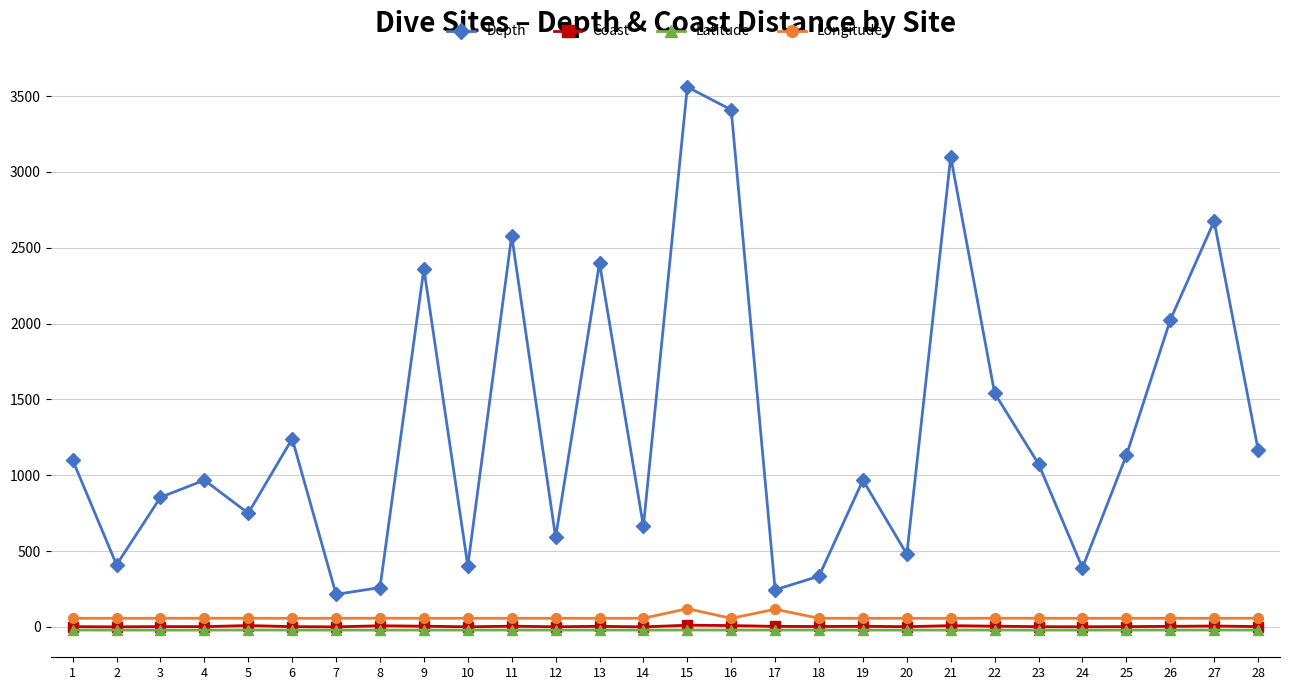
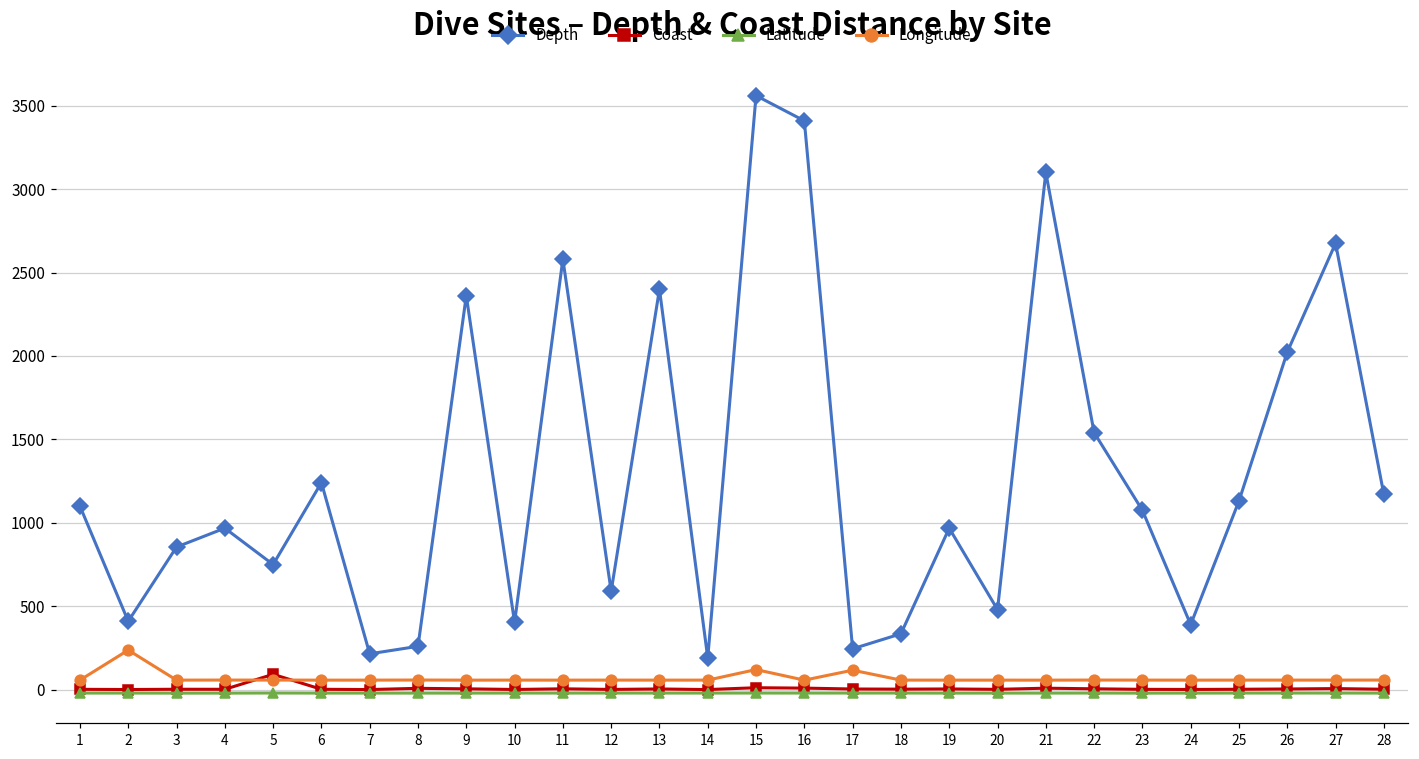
Longitude, 2: 60 -> 240
Coast, 5: 10 -> 90
Depth, 14: 660 -> 190
